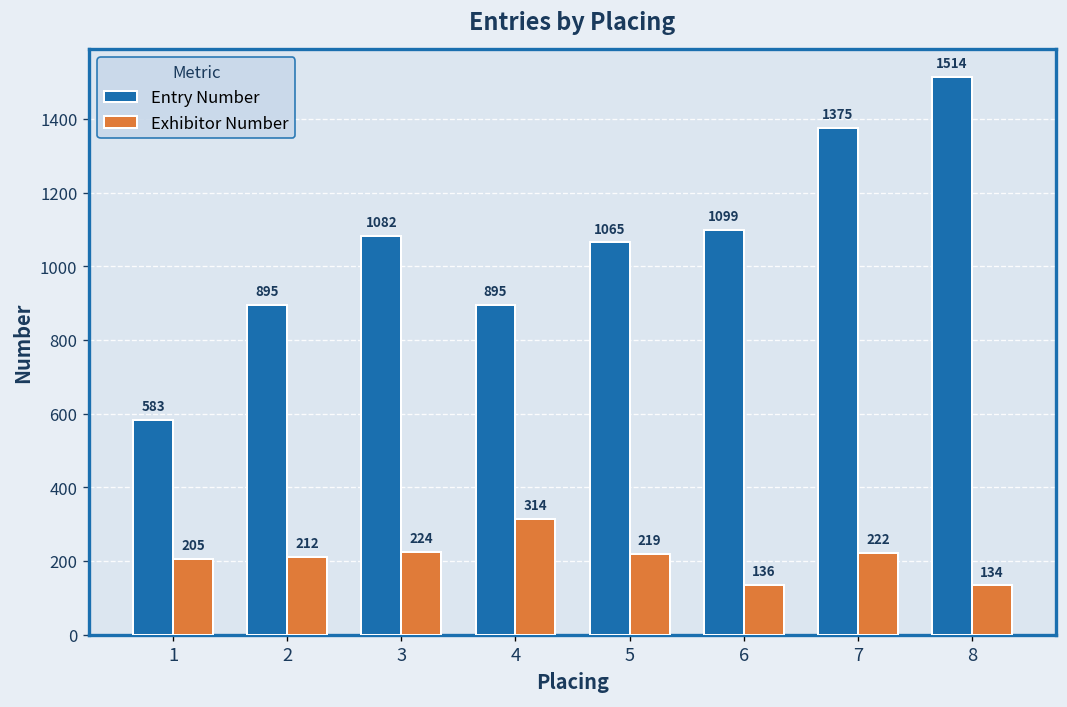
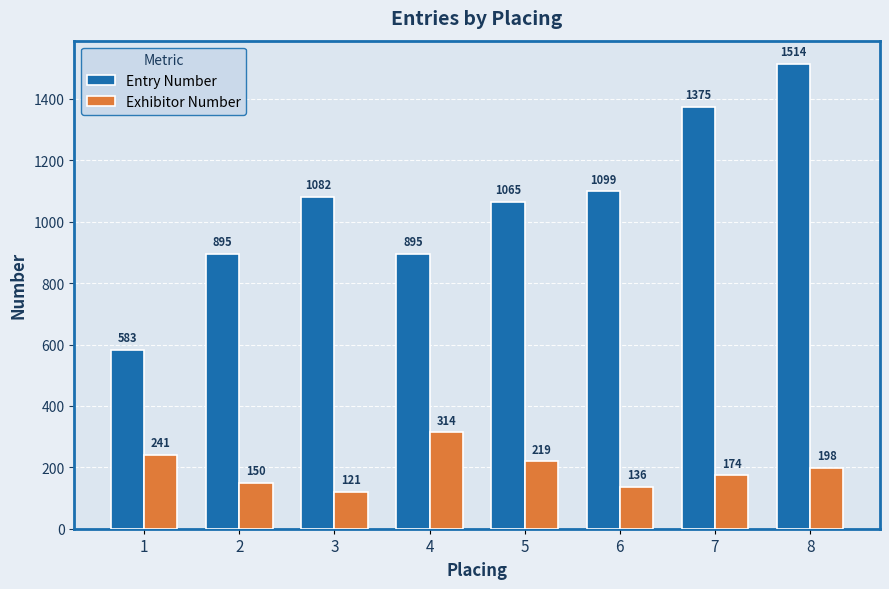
Exhibitor Number, 1: 205 -> 241
Exhibitor Number, 2: 212 -> 150
Exhibitor Number, 3: 224 -> 121
Exhibitor Number, 7: 222 -> 174
Exhibitor Number, 8: 134 -> 198
